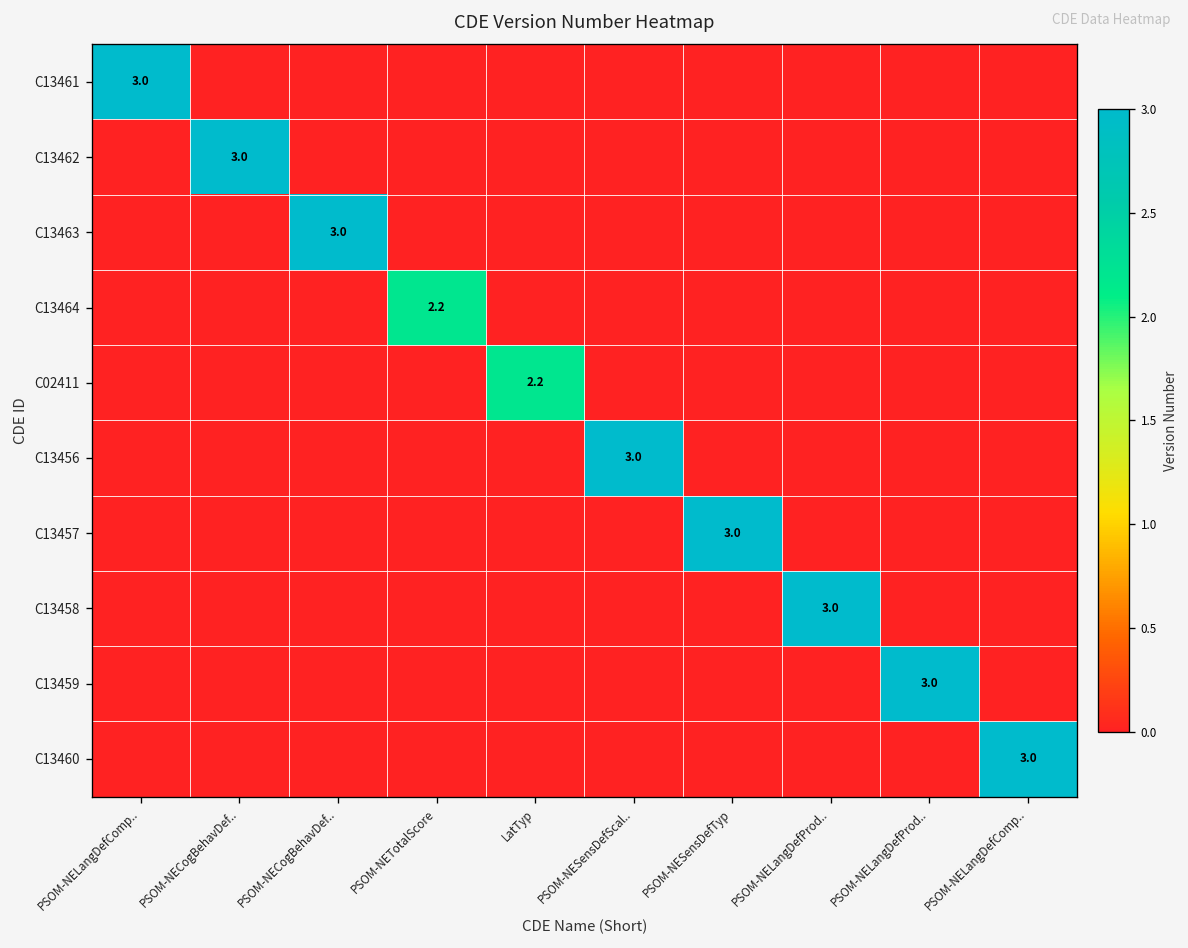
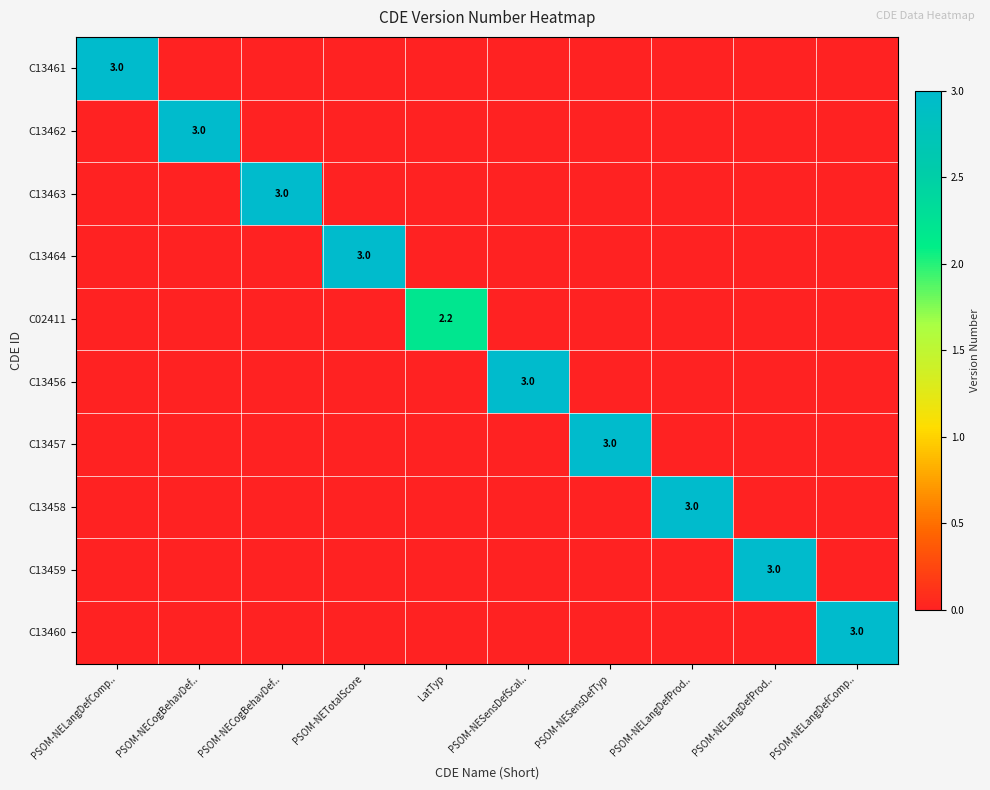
C13464, PSOM-NETotalScore: 2.2 -> 3.0
